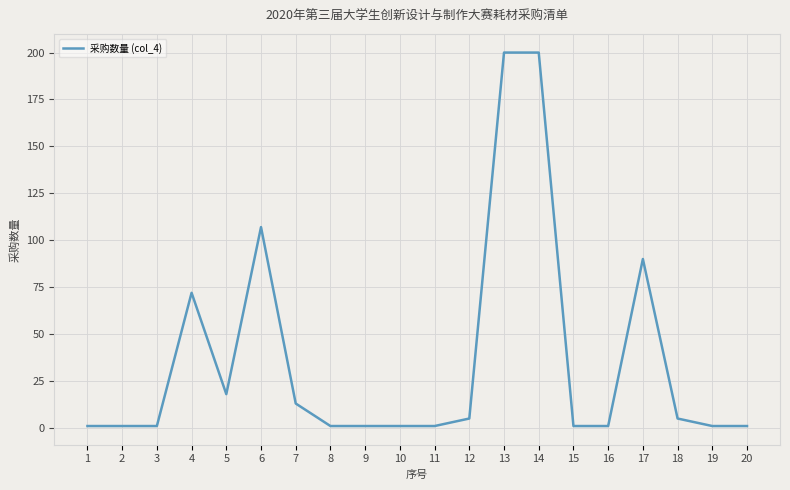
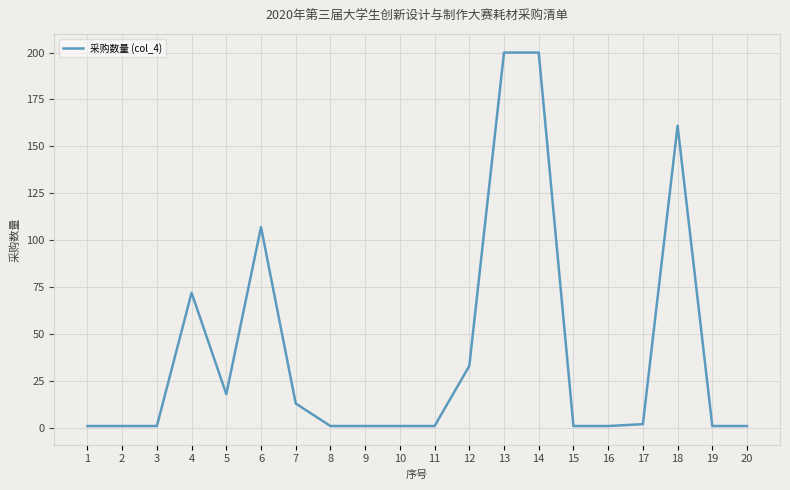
12: 5 -> 33
17: 90 -> 2
18: 5 -> 161
